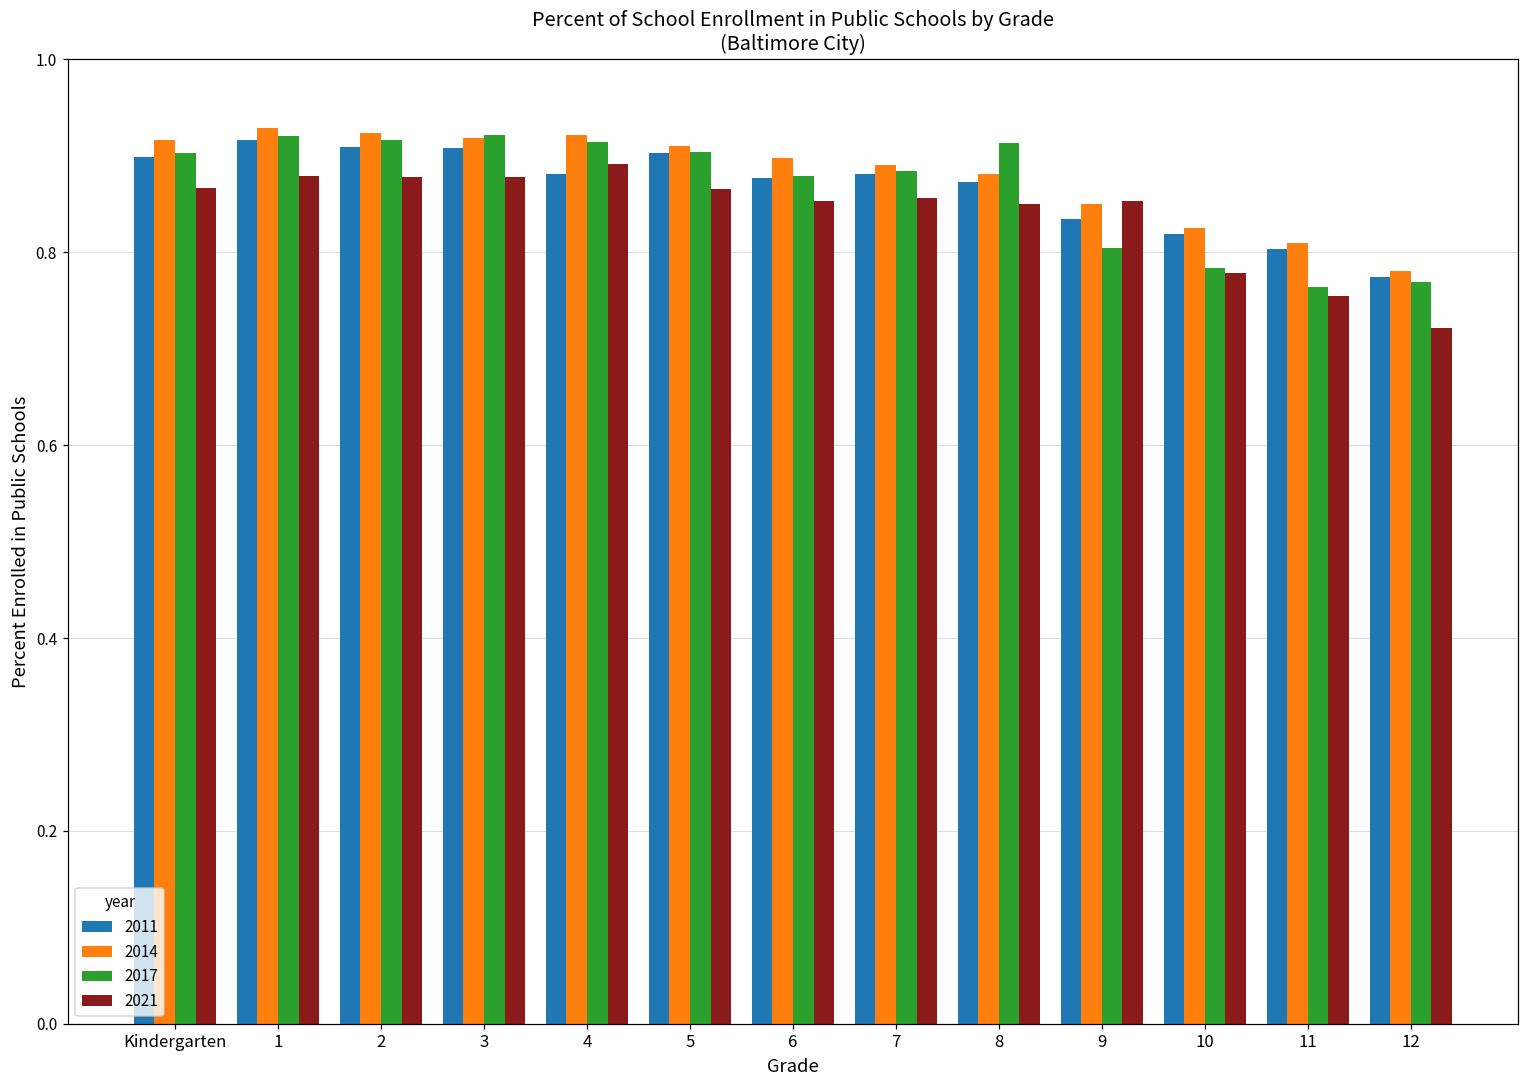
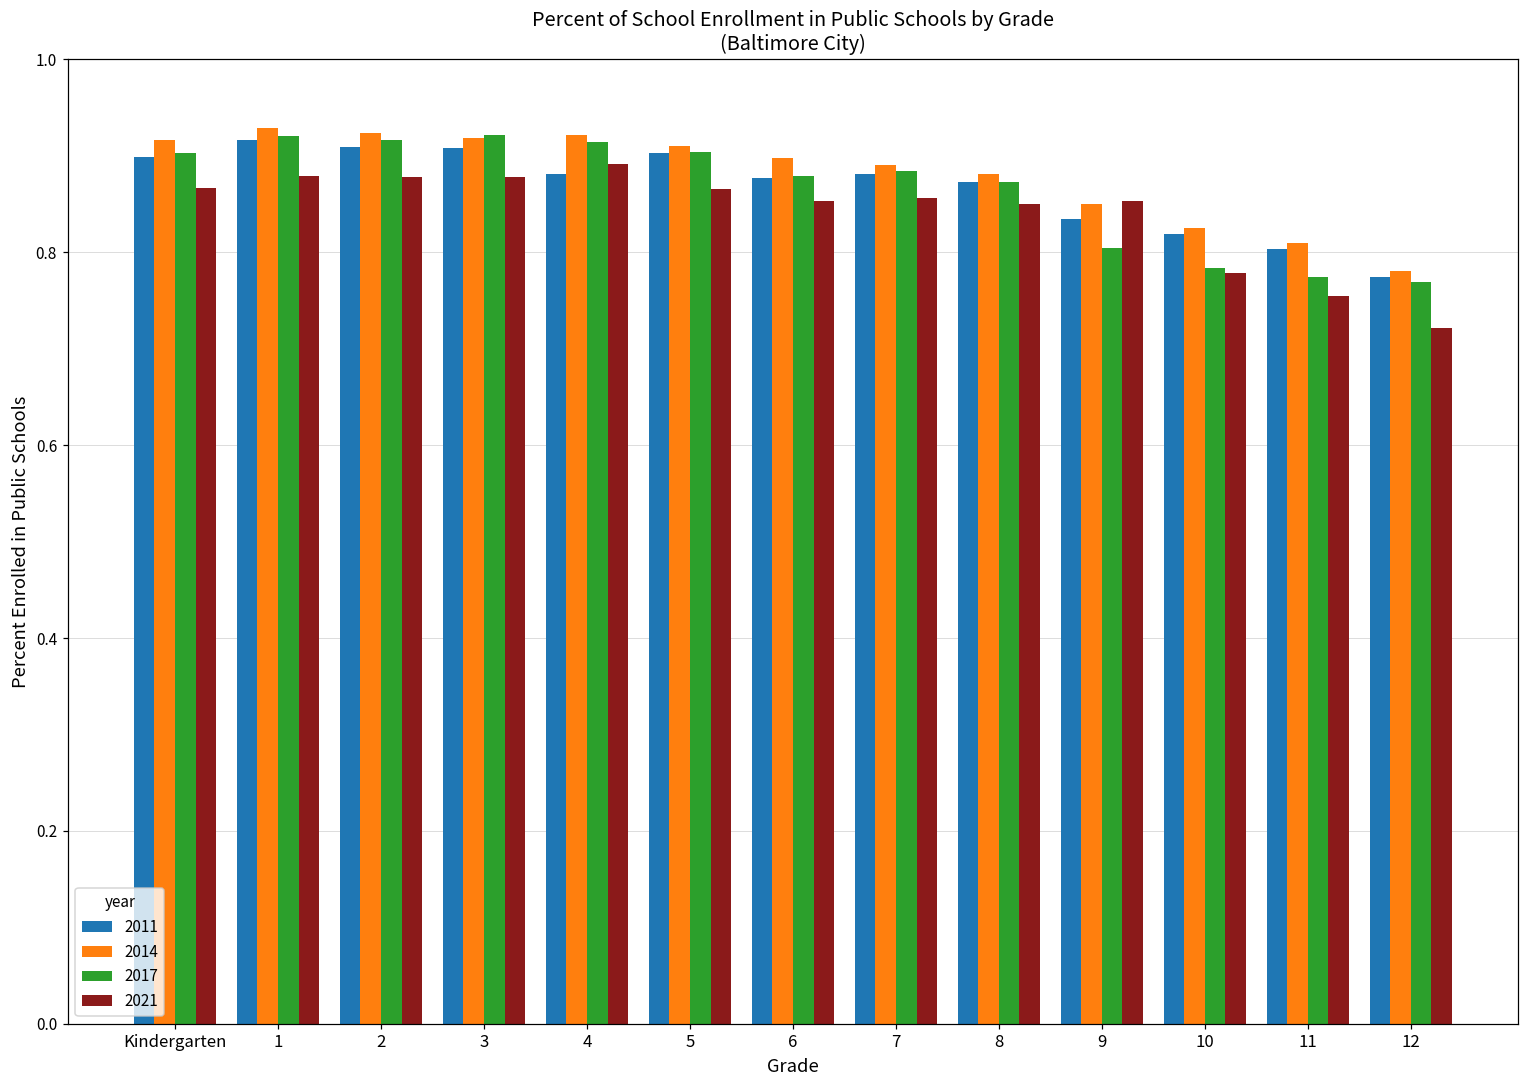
2017, 8: 0.91 -> 0.87
2017, 11: 0.76 -> 0.77
